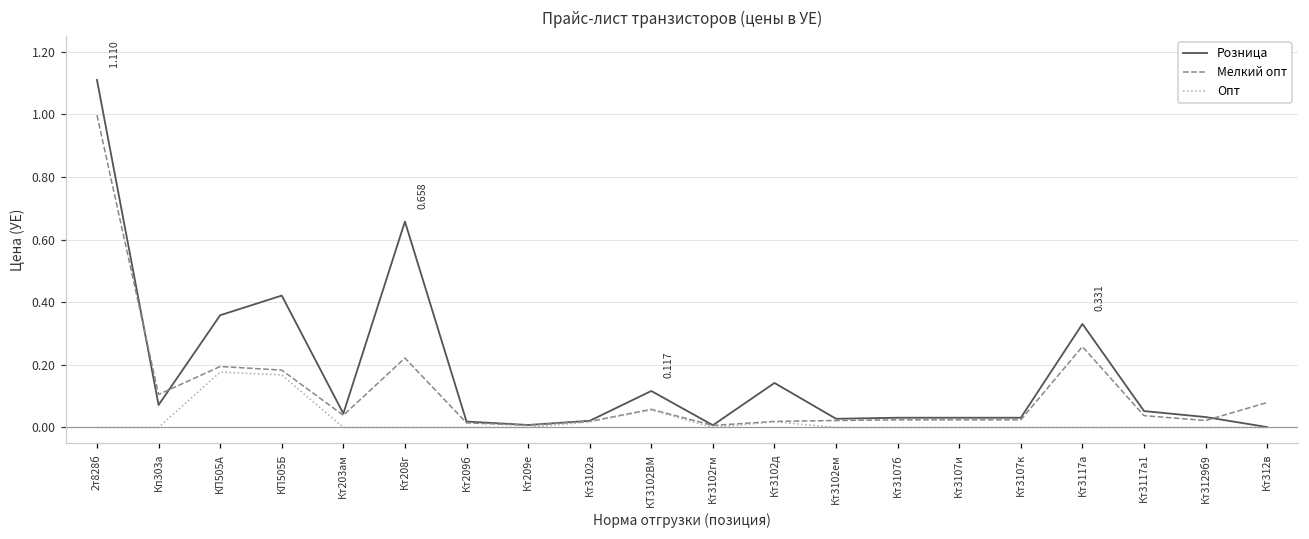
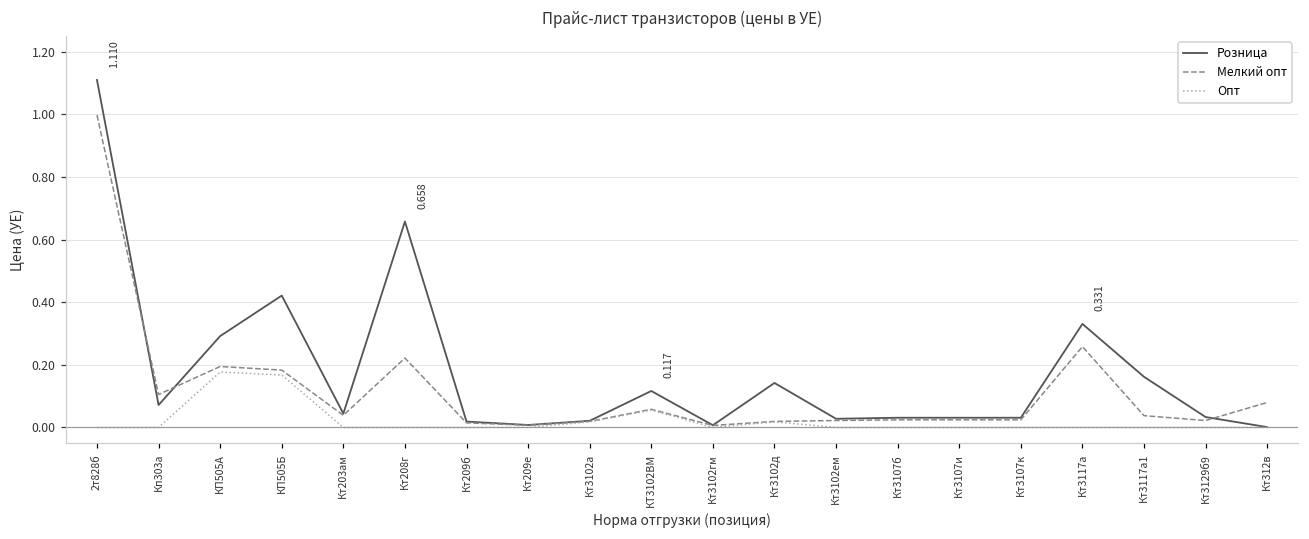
Розница, КП505А: 0.36 -> 0.29
Розница, Кт3117а1: 0.05 -> 0.16
